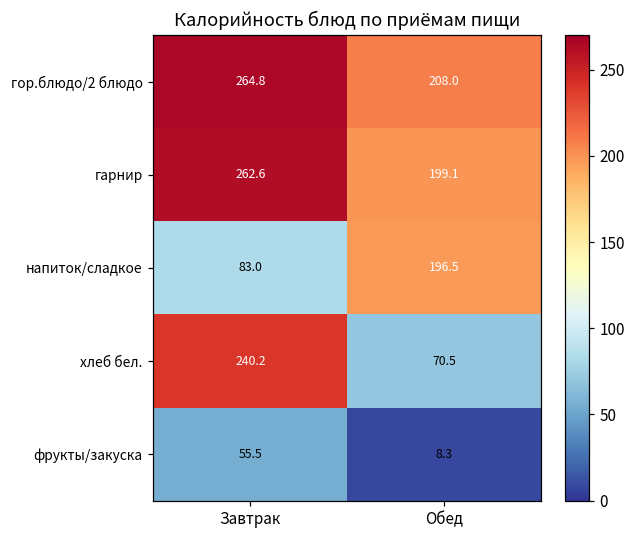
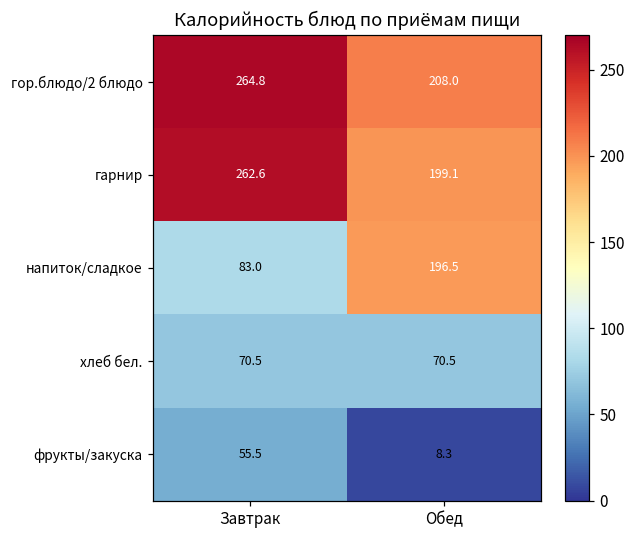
хлеб бел., Завтрак: 240.2 -> 70.5
